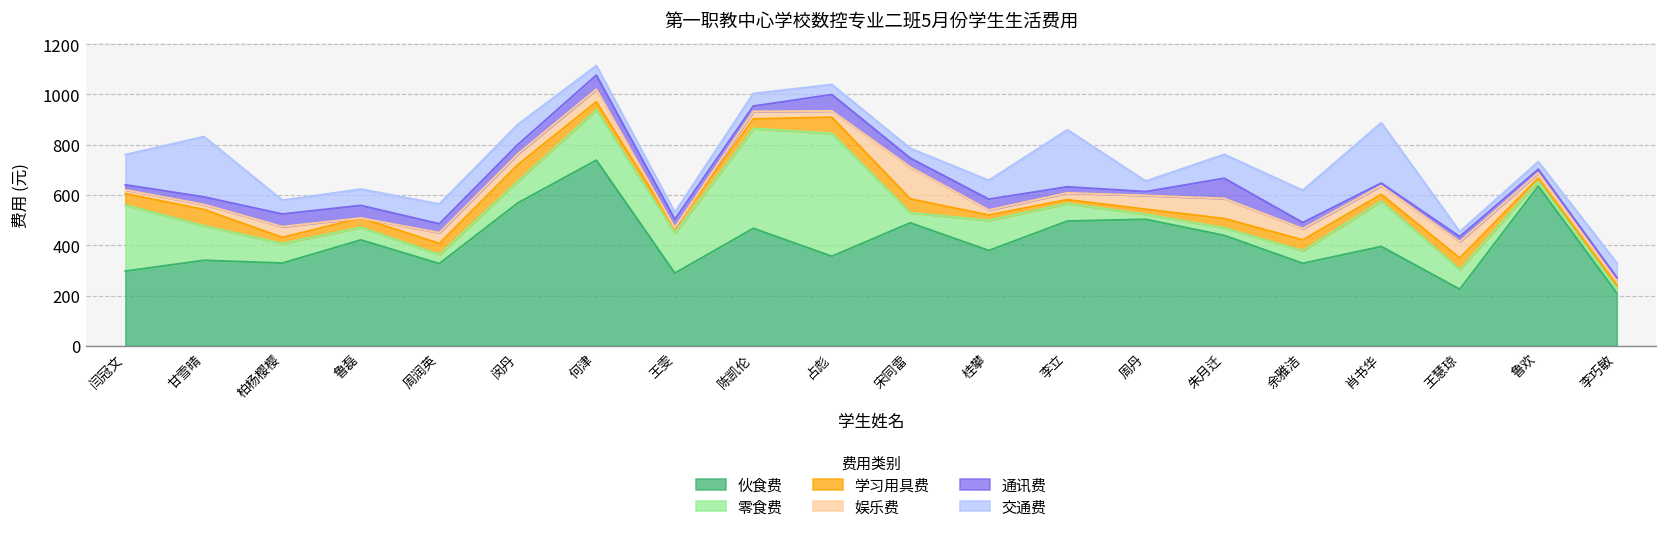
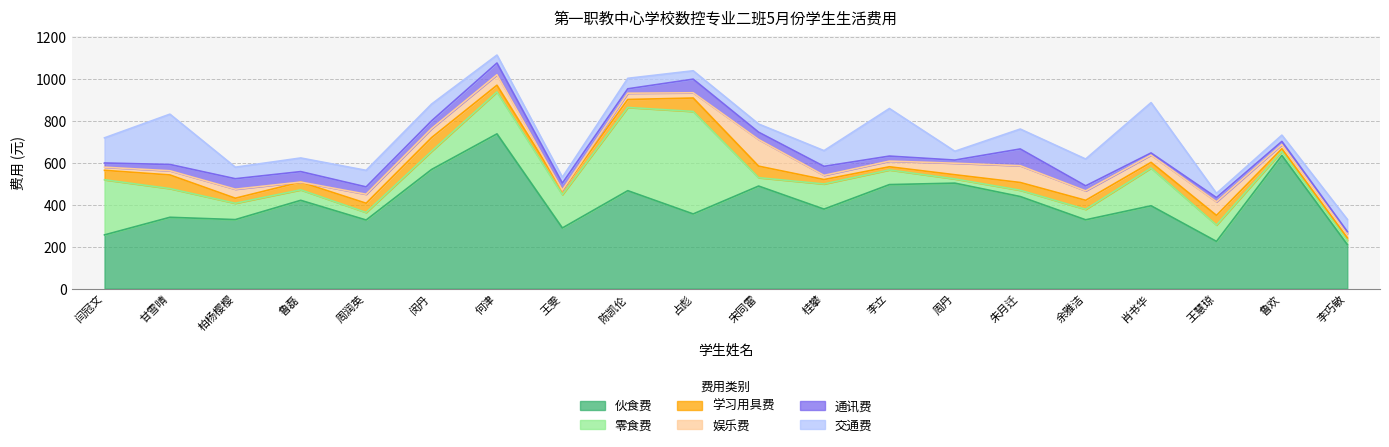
伙食费, 闫冠文: 300 -> 260
